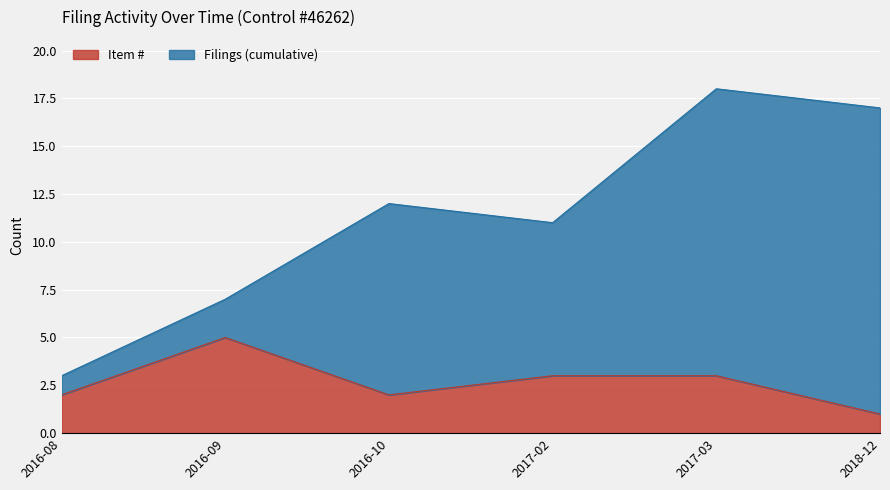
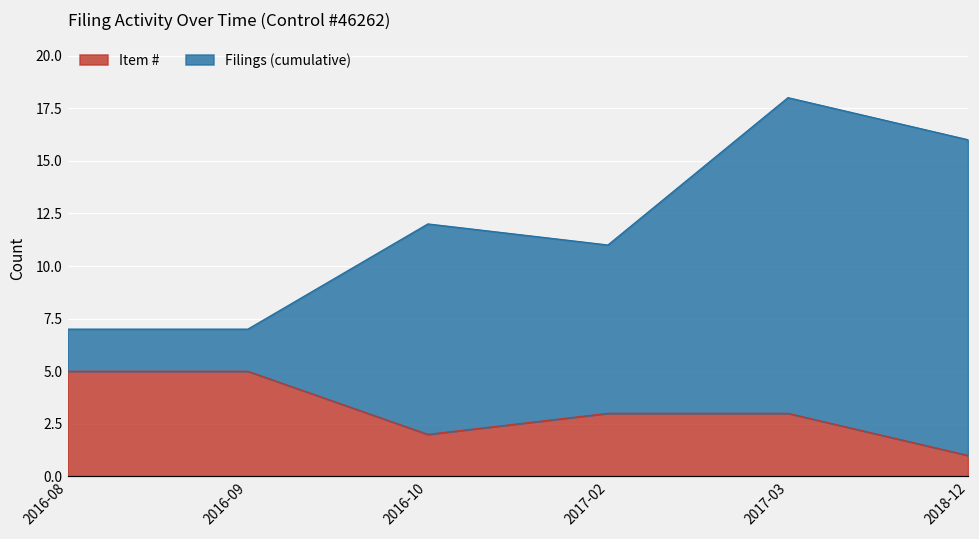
Item #, 2016-08: 2 -> 5
Filings (cumulative), 2016-08: 1 -> 2
Filings (cumulative), 2018-12: 16 -> 15
